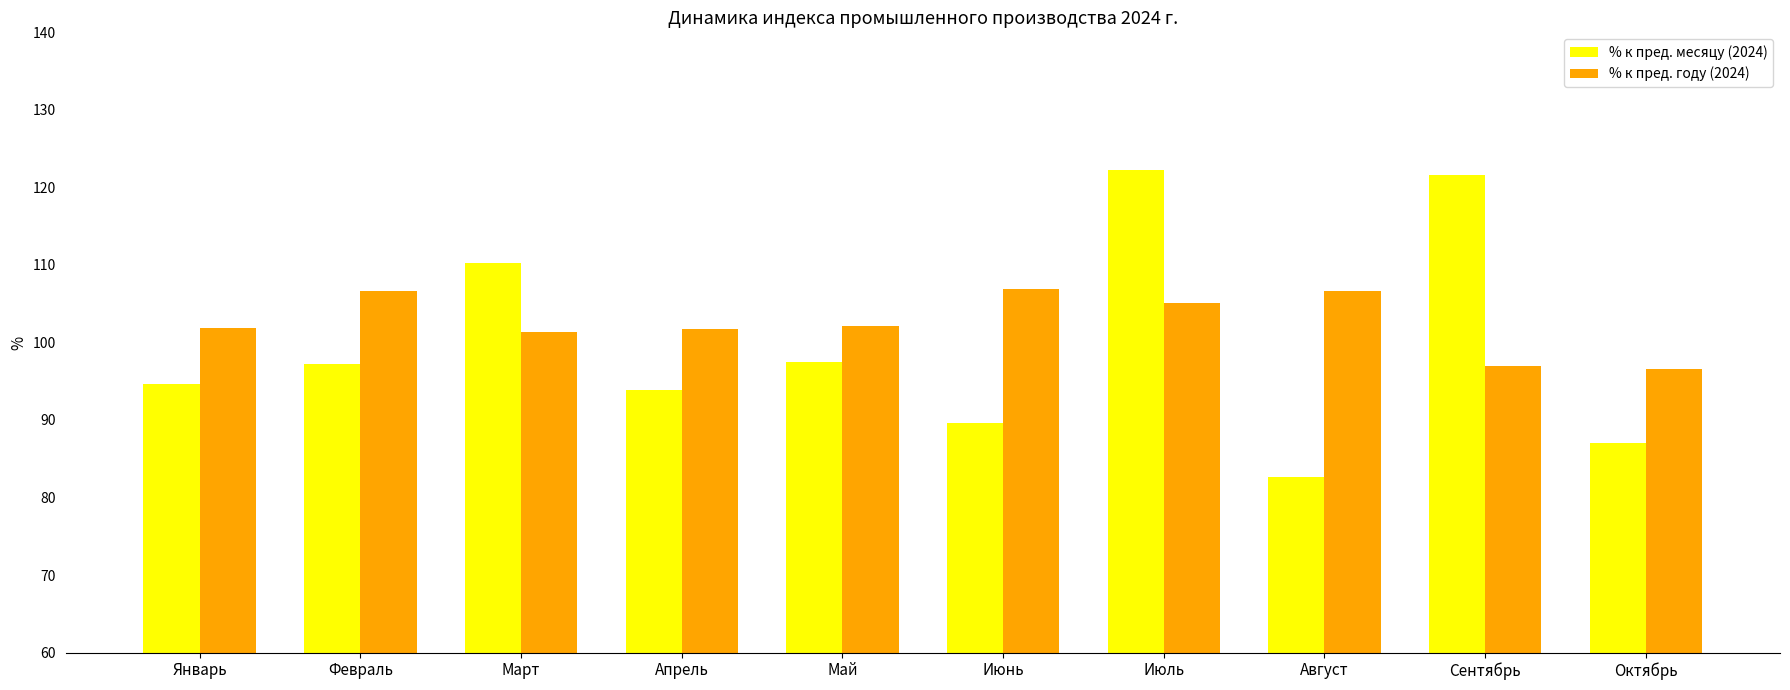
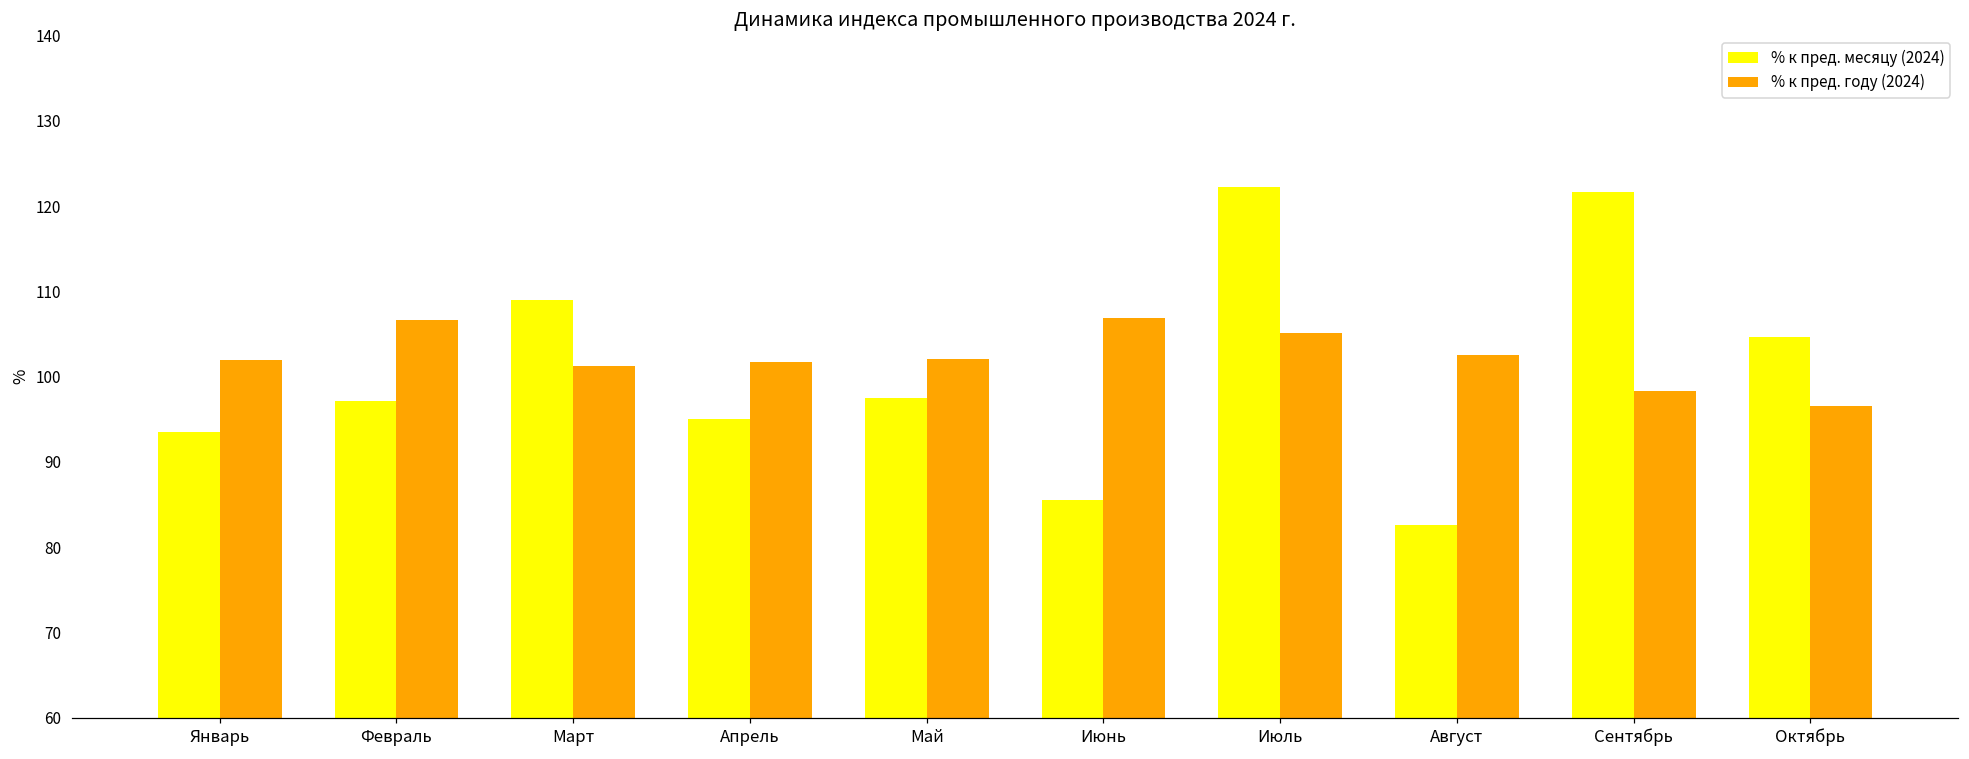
% к пред. месяцу (2024), Январь: 95 -> 94
% к пред. месяцу (2024), Март: 110 -> 109
% к пред. месяцу (2024), Апрель: 94 -> 95
% к пред. месяцу (2024), Июнь: 90 -> 86
% к пред. году (2024), Август: 107 -> 103
% к пред. году (2024), Сентябрь: 97 -> 98
% к пред. месяцу (2024), Октябрь: 87 -> 105
